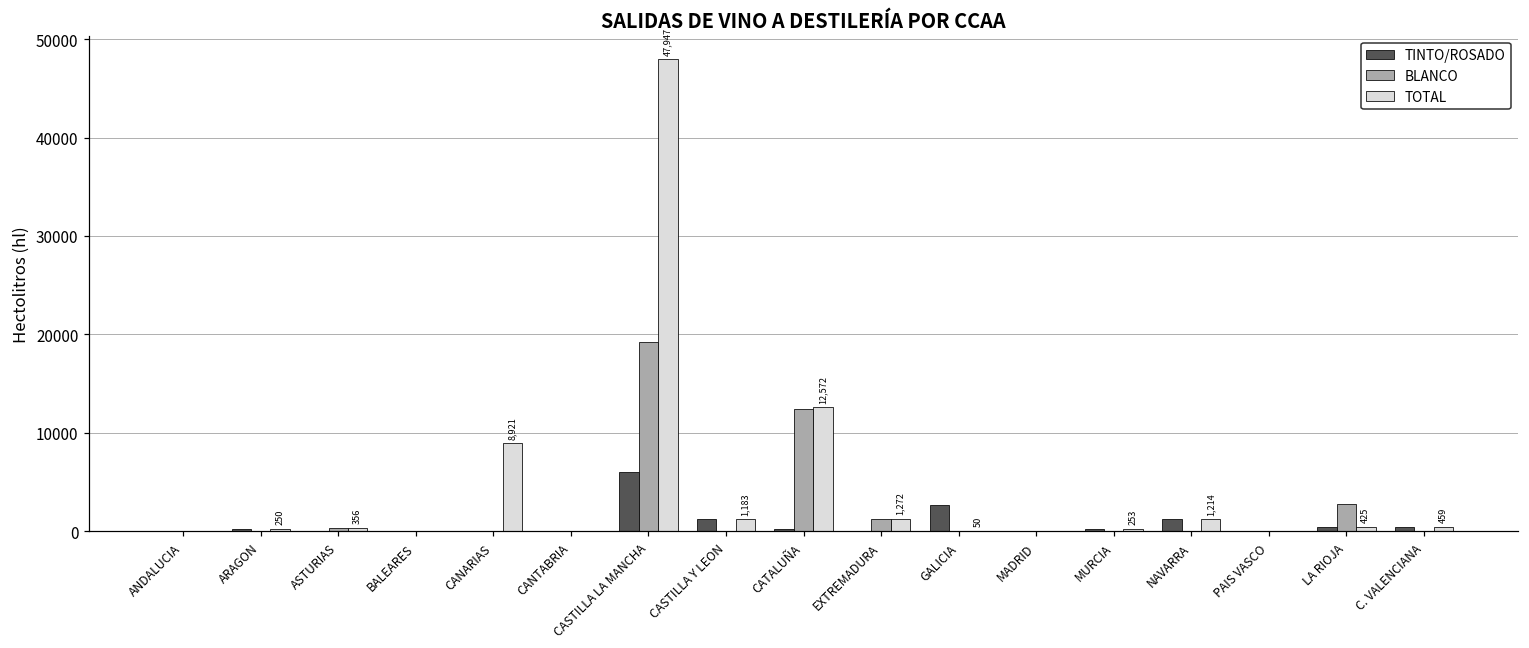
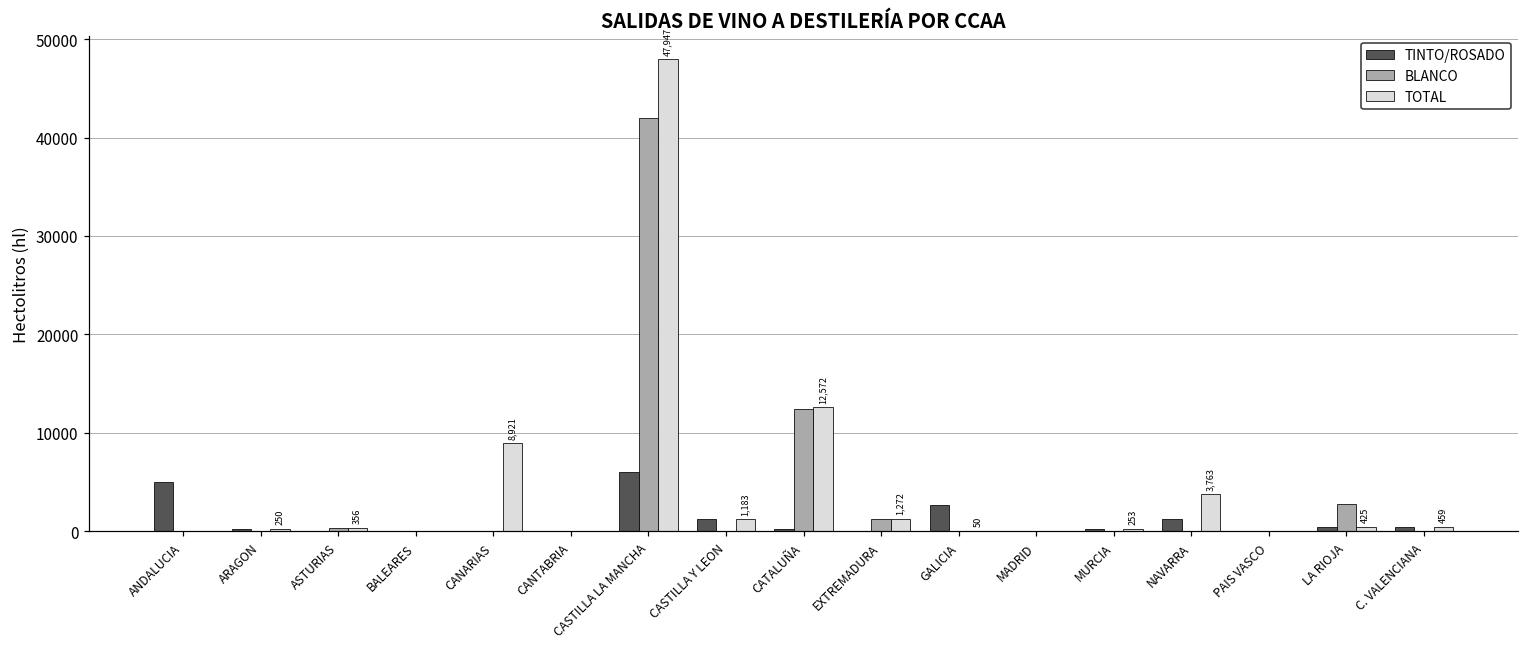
TINTO/ROSADO, ANDALUCIA: 0 -> 5000
BLANCO, CASTILLA LA MANCHA: 19000 -> 42000
TOTAL, NAVARRA: 1,214 -> 3,763
